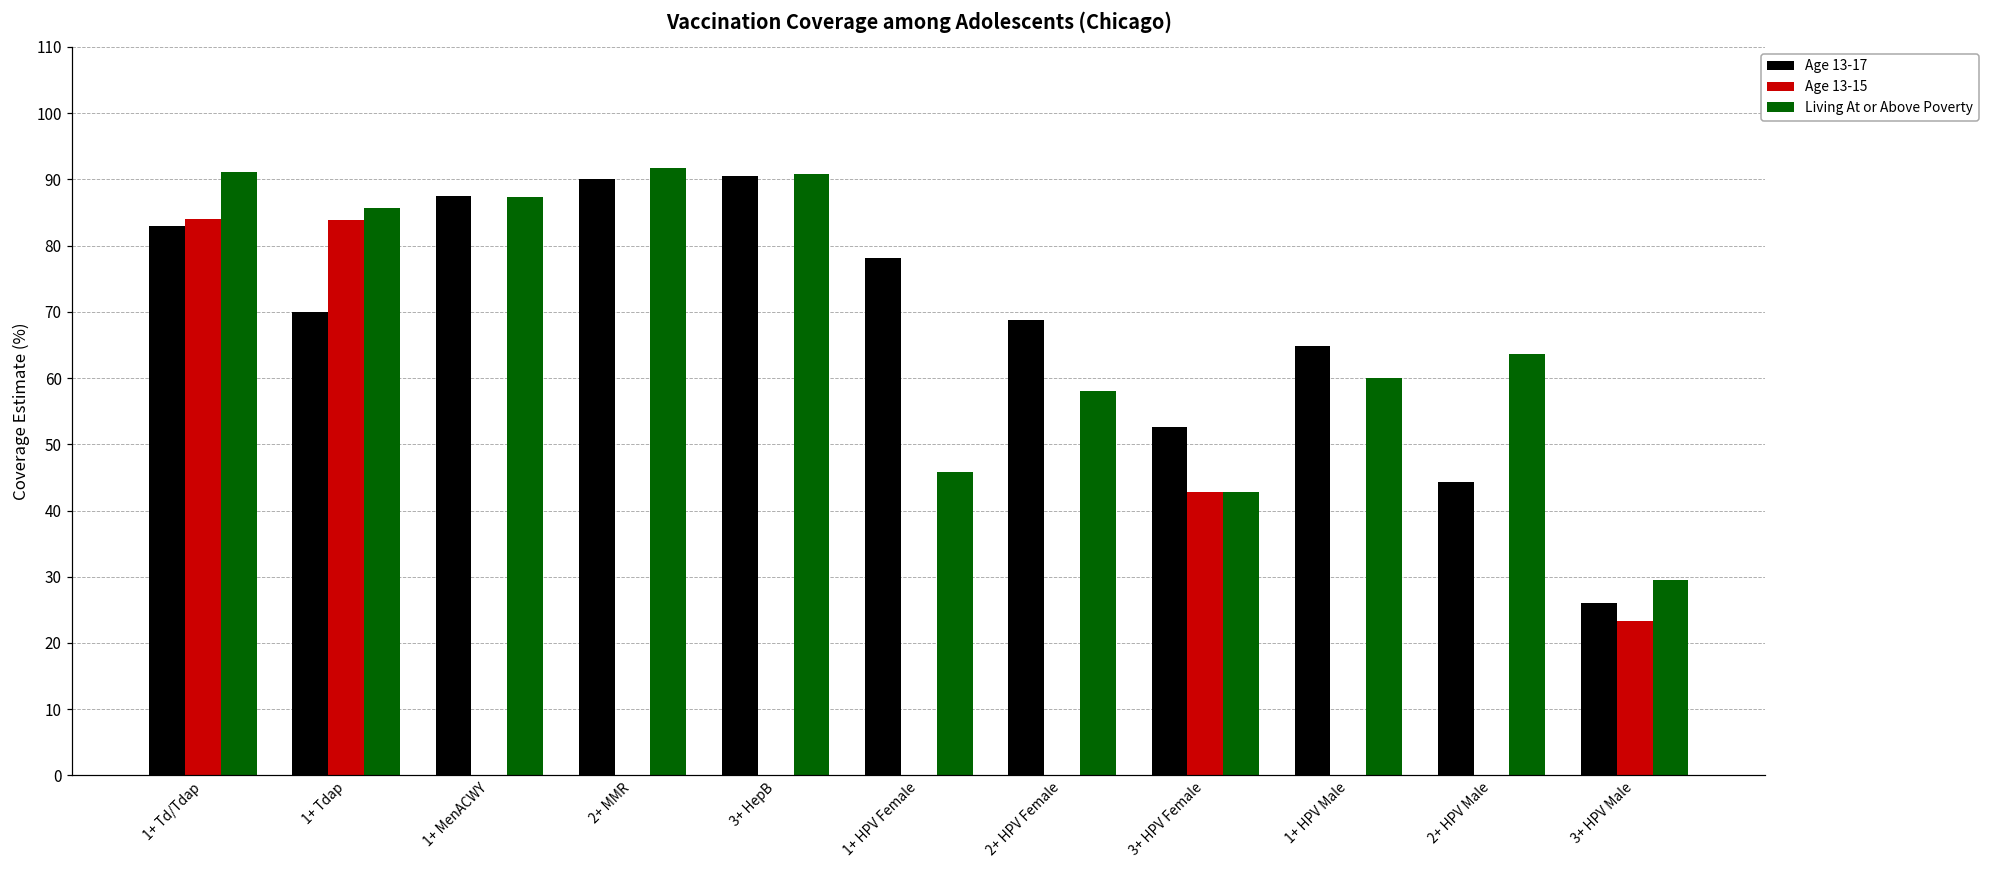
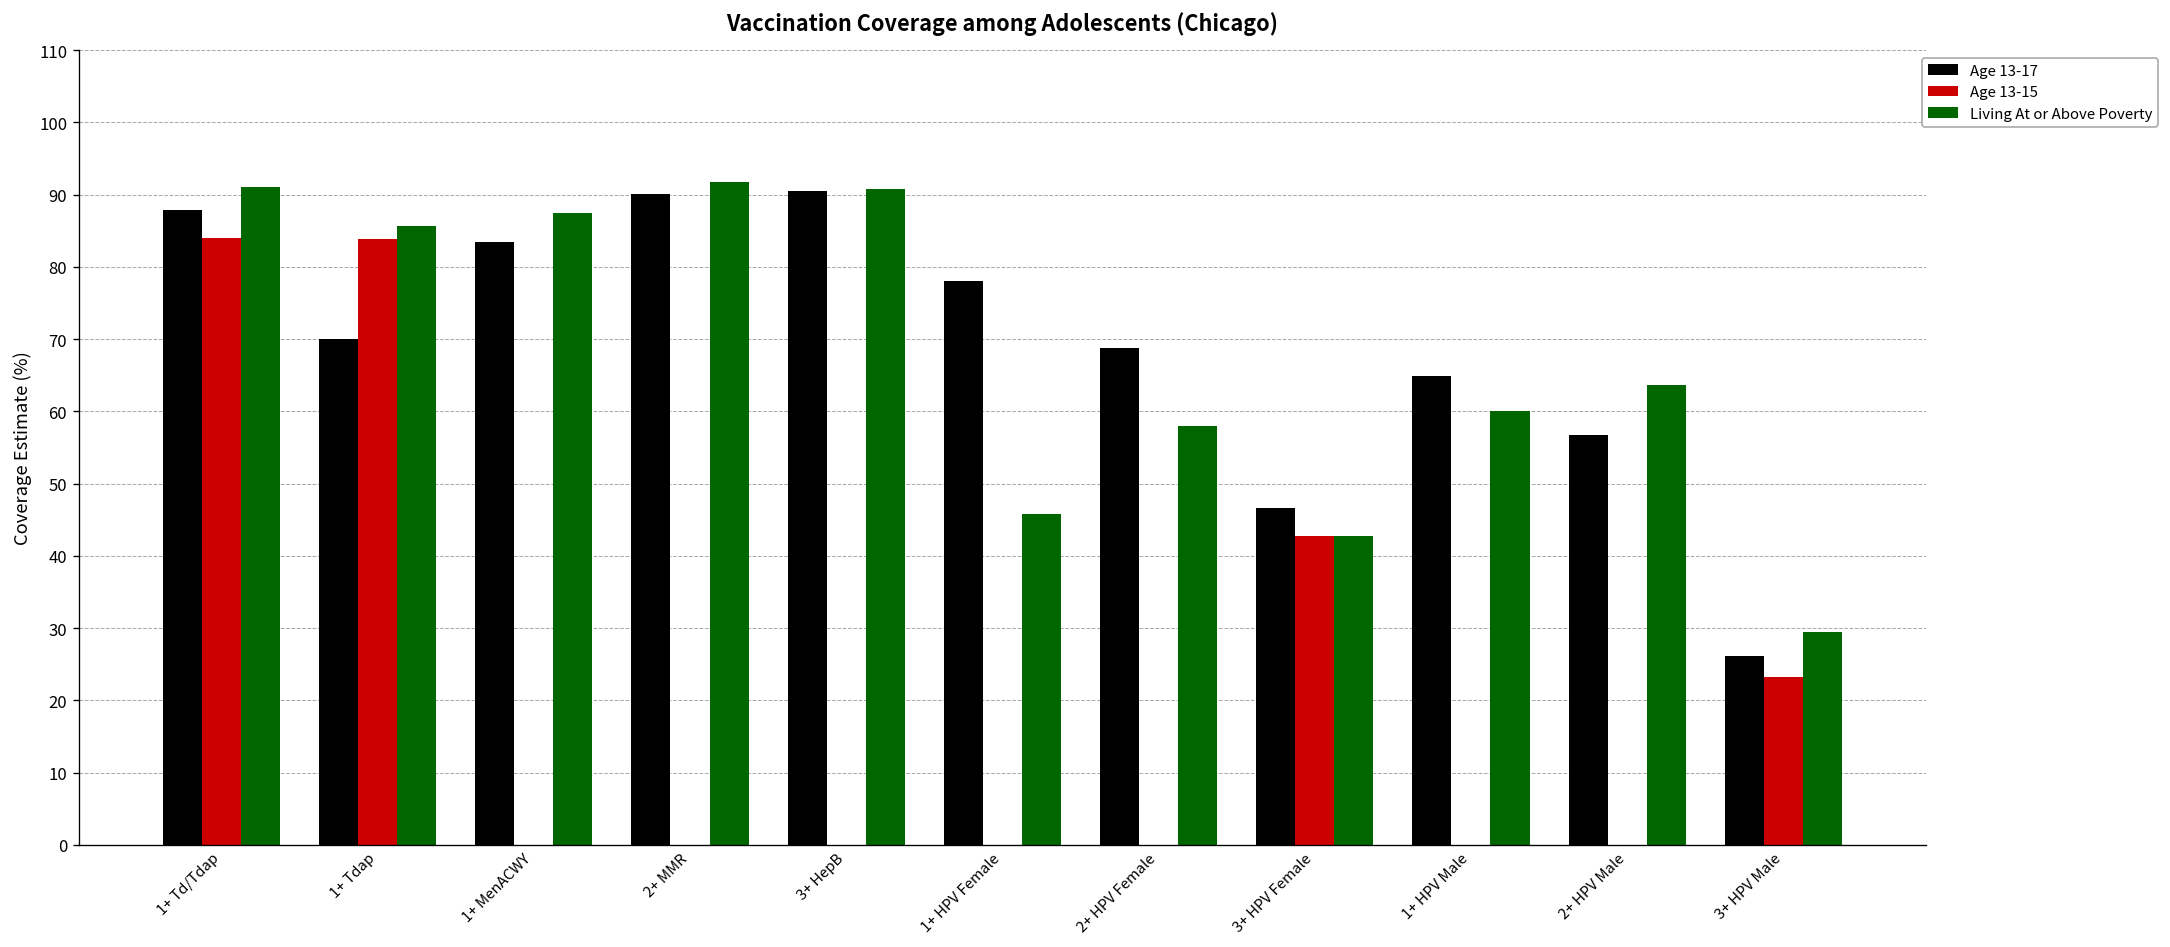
Age 13-17, 1+ Td/Tdap: 83 -> 88
Age 13-17, 1+ MenACWY: 88 -> 83
Age 13-17, 3+ HPV Female: 53 -> 47
Age 13-17, 2+ HPV Male: 44 -> 57
